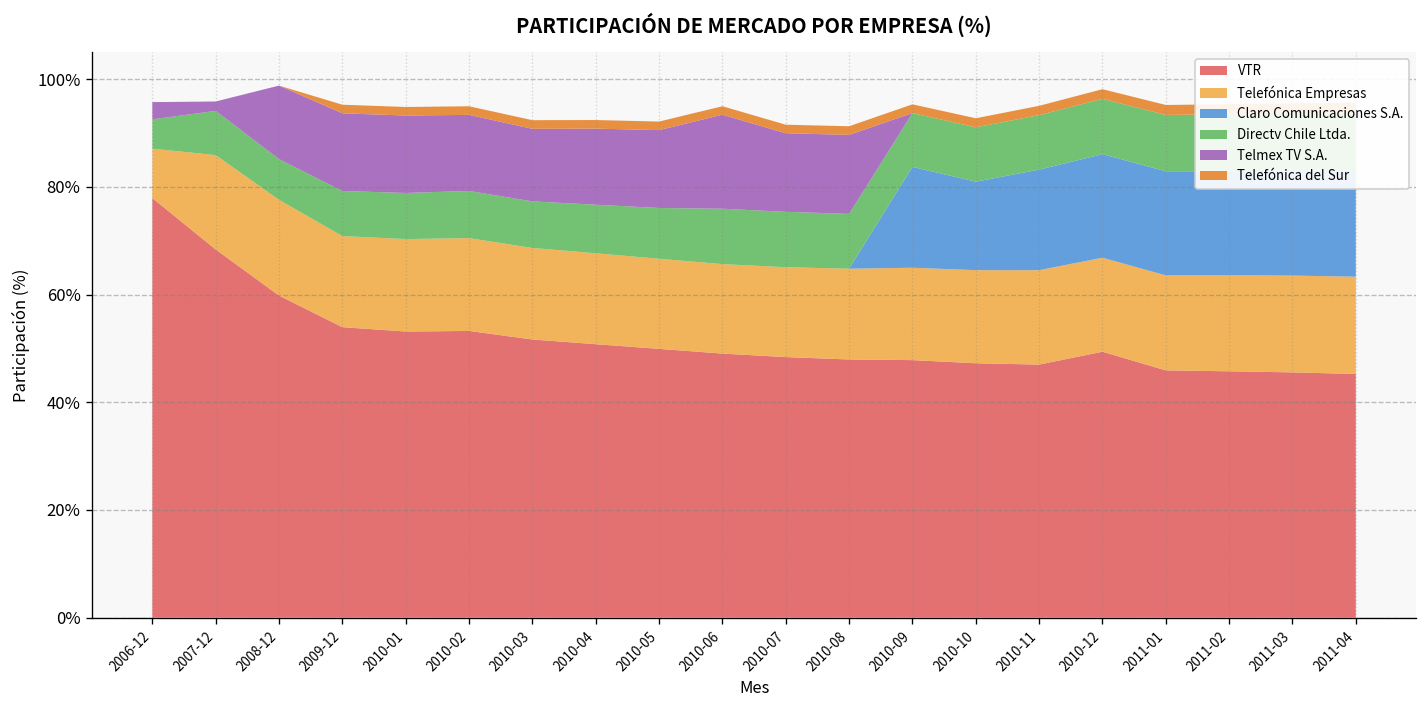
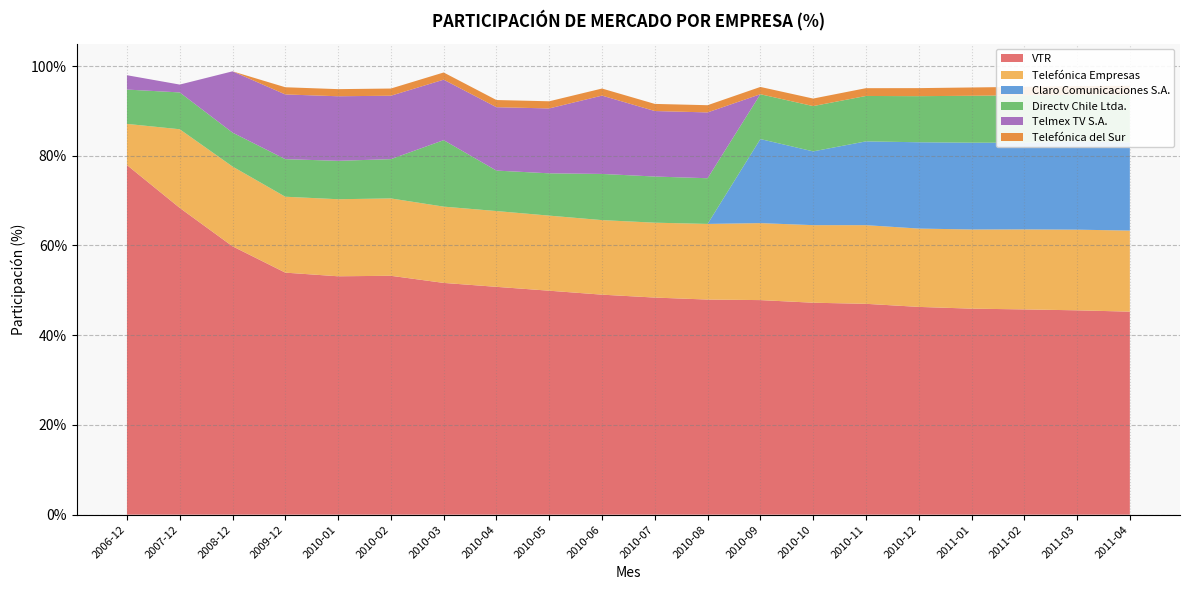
Directv Chile Ltda., 2006-12: 5% -> 8%
Directv Chile Ltda., 2010-03: 9% -> 15%
VTR, 2010-12: 49% -> 46%
